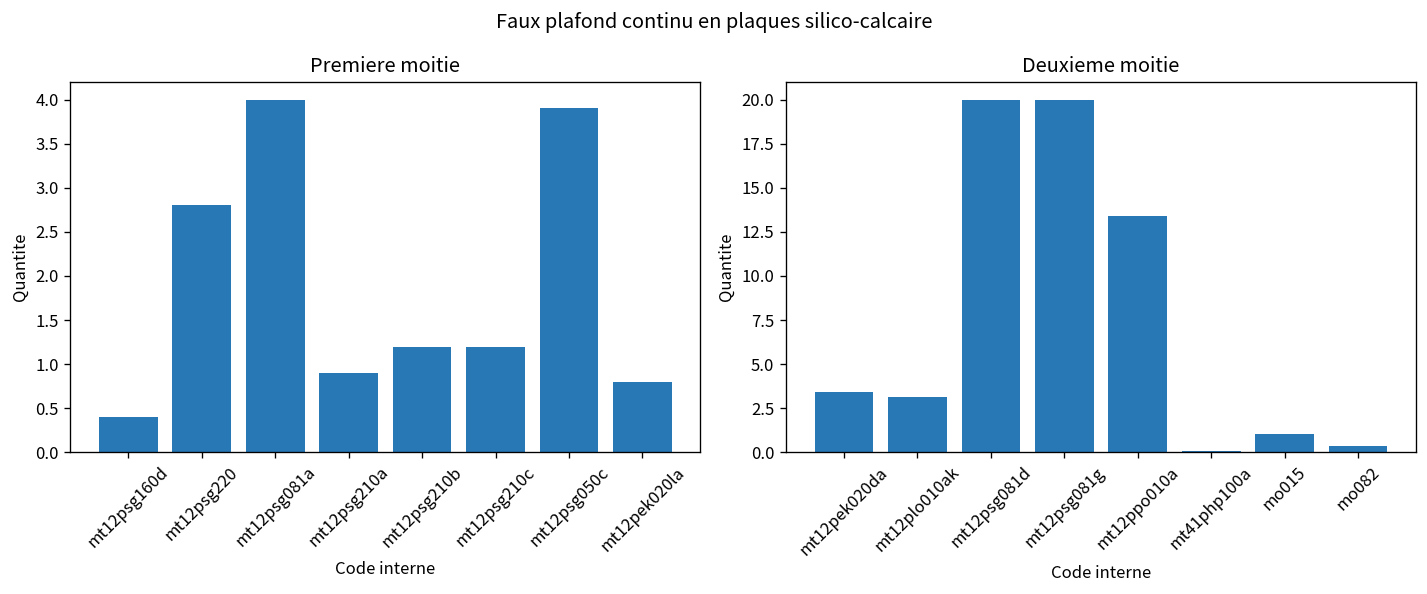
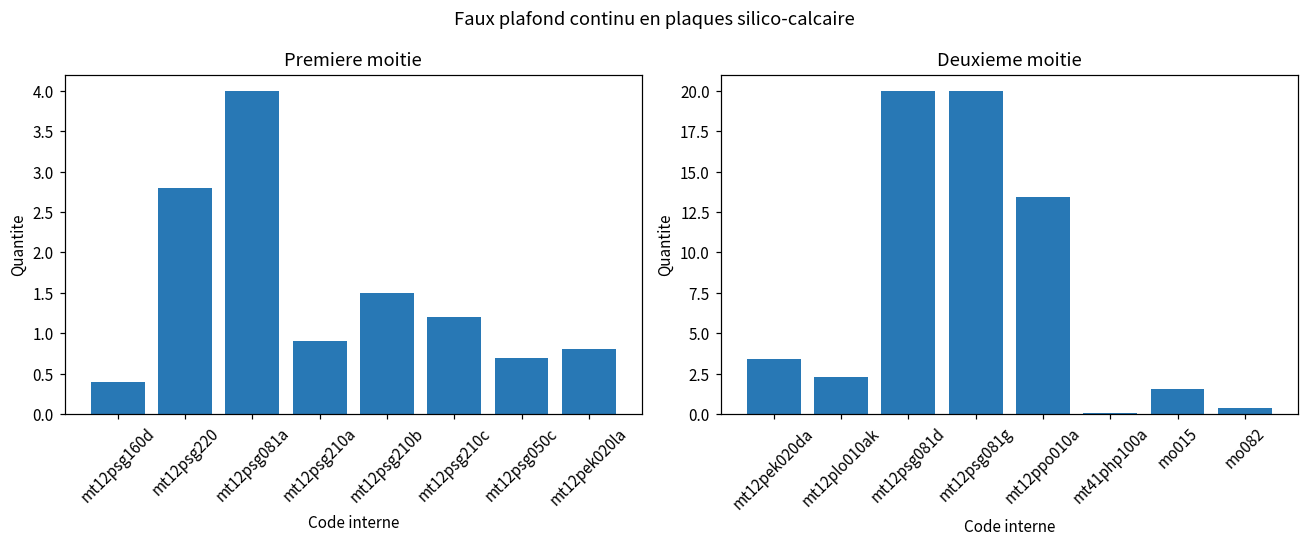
Premiere moitie, mt12psg210b: 1.2 -> 1.5
Premiere moitie, mt12psg050c: 3.9 -> 0.7
Deuxieme moitie, mt12plo010ak: 3.2 -> 2.3
Deuxieme moitie, mo015: 1.0 -> 1.6
